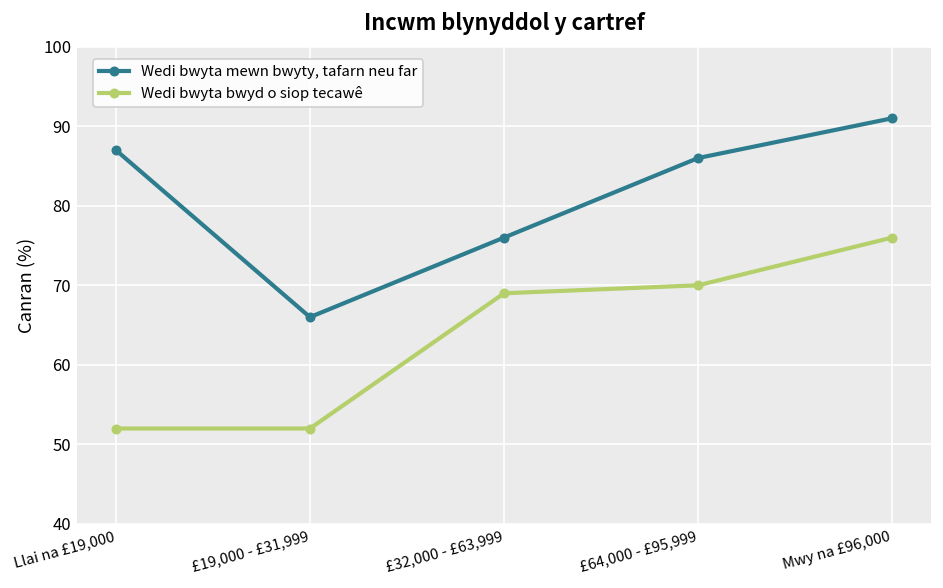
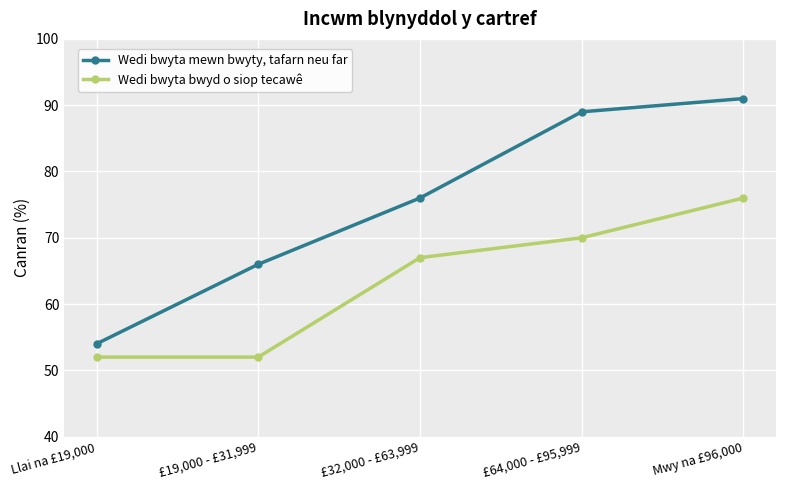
Wedi bwyta mewn bwyty, tafarn neu far, Llai na £19,000: 87 -> 54
Wedi bwyta bwyd o siop tecawê, £32,000 - £63,999: 69 -> 67
Wedi bwyta mewn bwyty, tafarn neu far, £64,000 - £95,999: 86 -> 89
